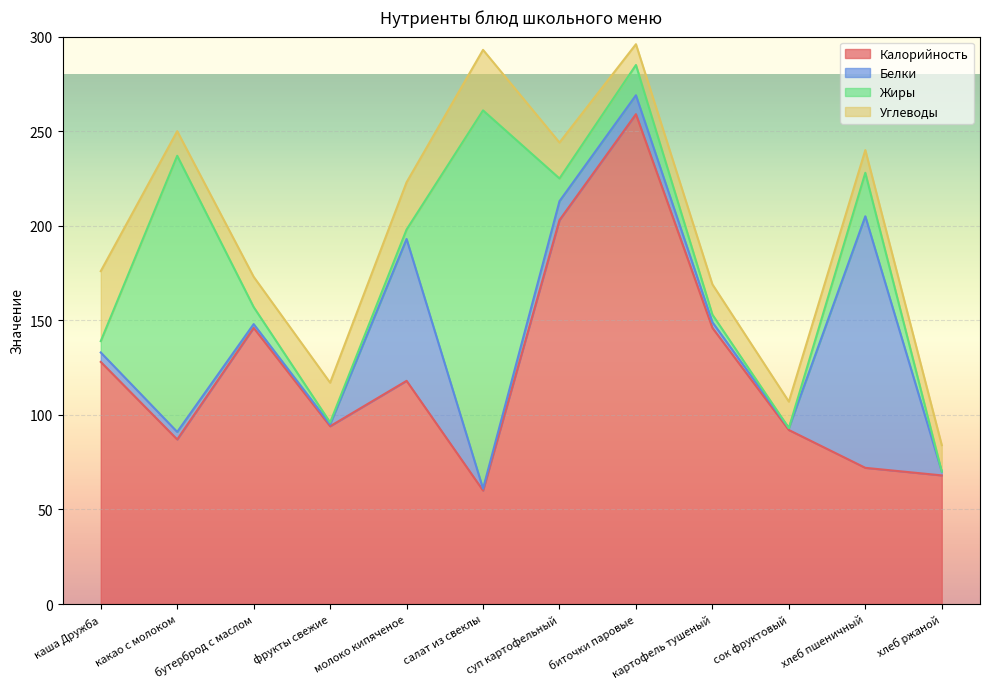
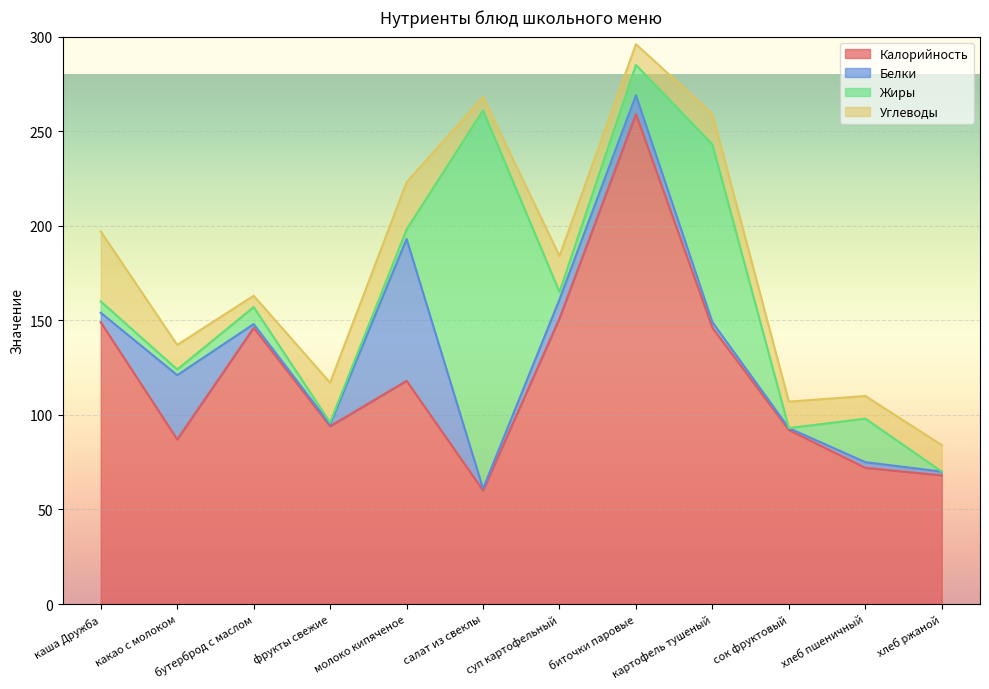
Калорийность, каша Дружба: 128 -> 149
Белки, какао с молоком: 4 -> 34
Жиры, какао с молоком: 146 -> 3
Углеводы, бутерброд с маслом: 16 -> 6
Углеводы, салат из свеклы: 32 -> 7
Калорийность, суп картофельный: 203 -> 151
Жиры, суп картофельный: 12 -> 4
Жиры, картофель тушеный: 4 -> 94
Белки, хлеб пшеничный: 133 -> 3
